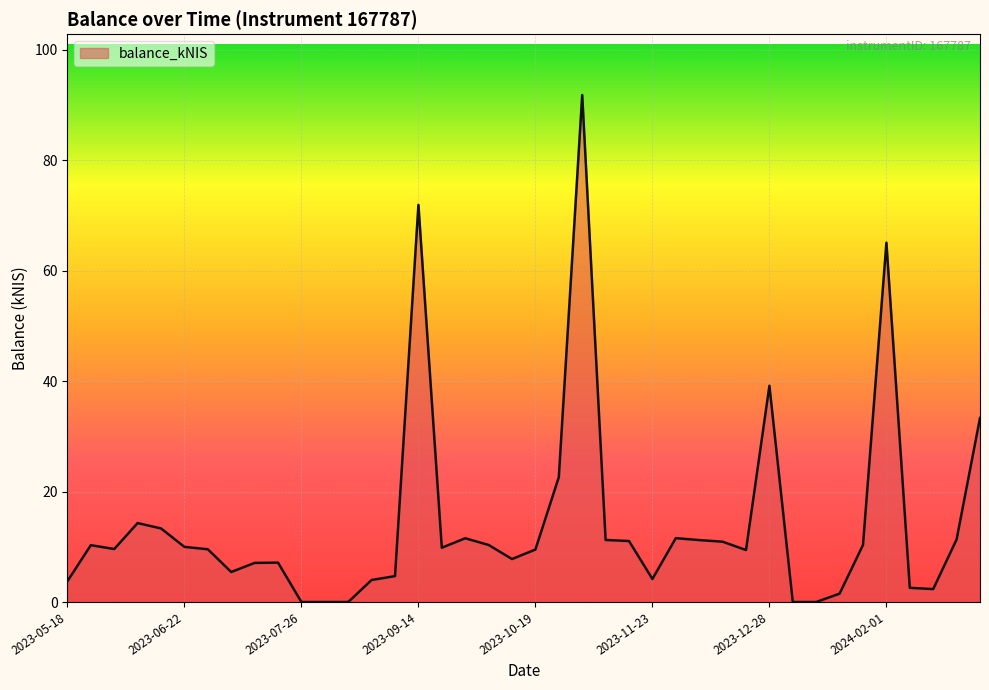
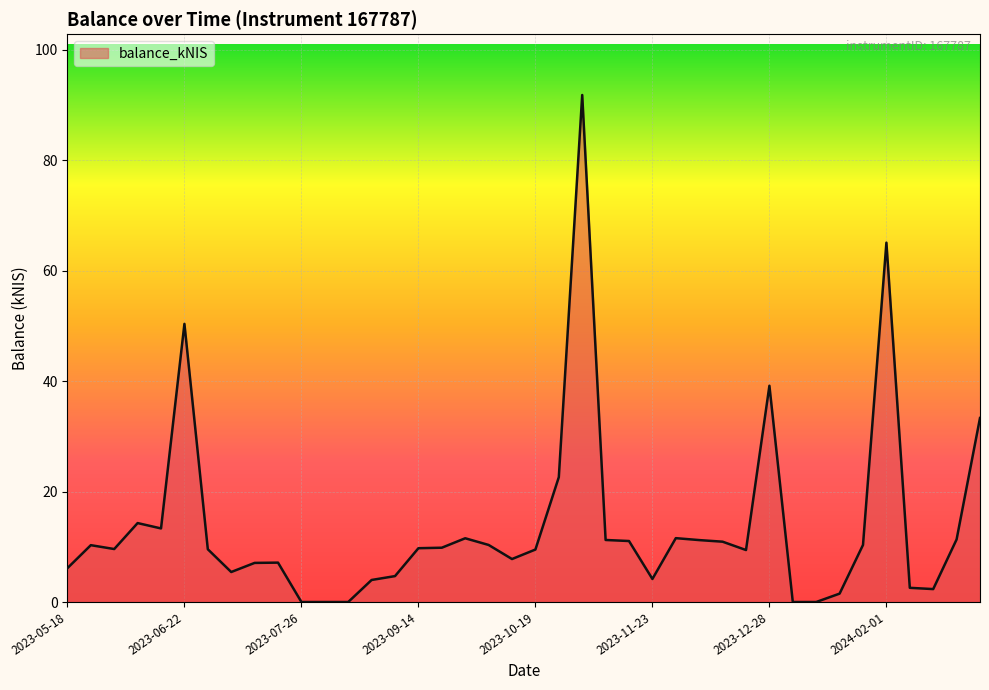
2023-05-18: 4 -> 6
2023-06-22: 10 -> 50
2023-09-14: 72 -> 10
